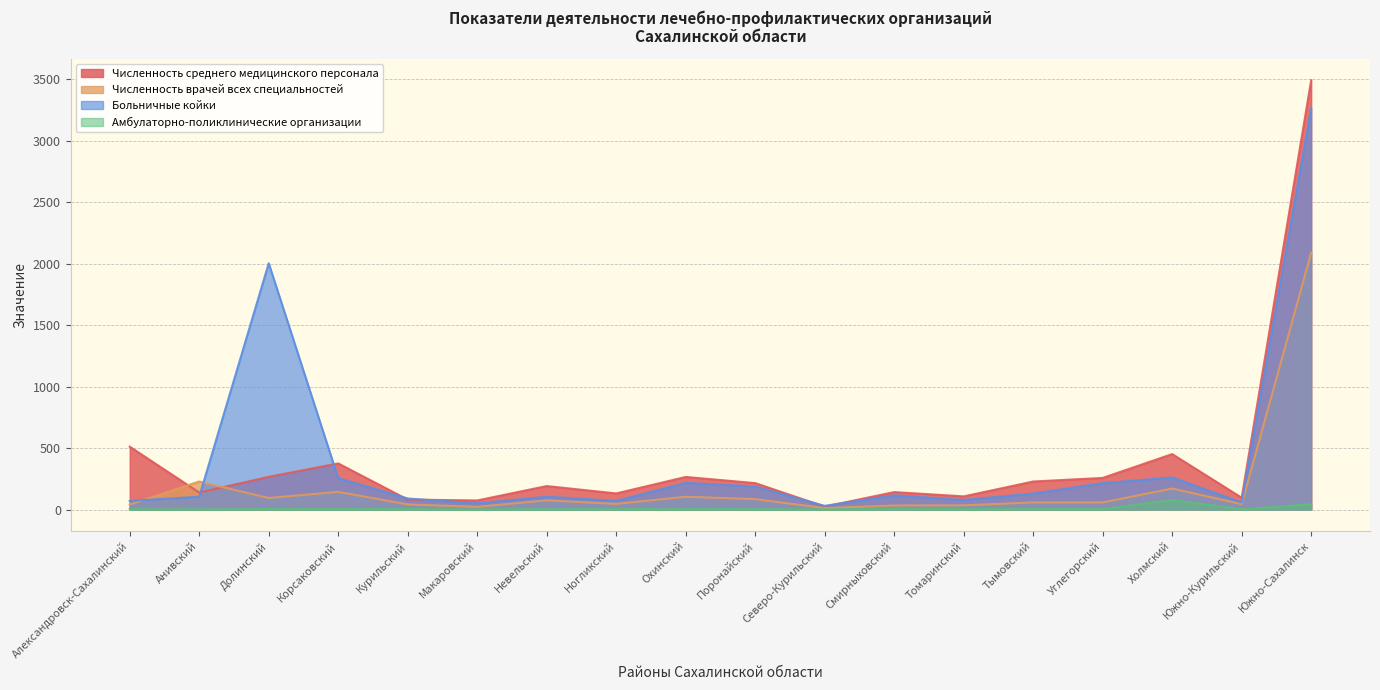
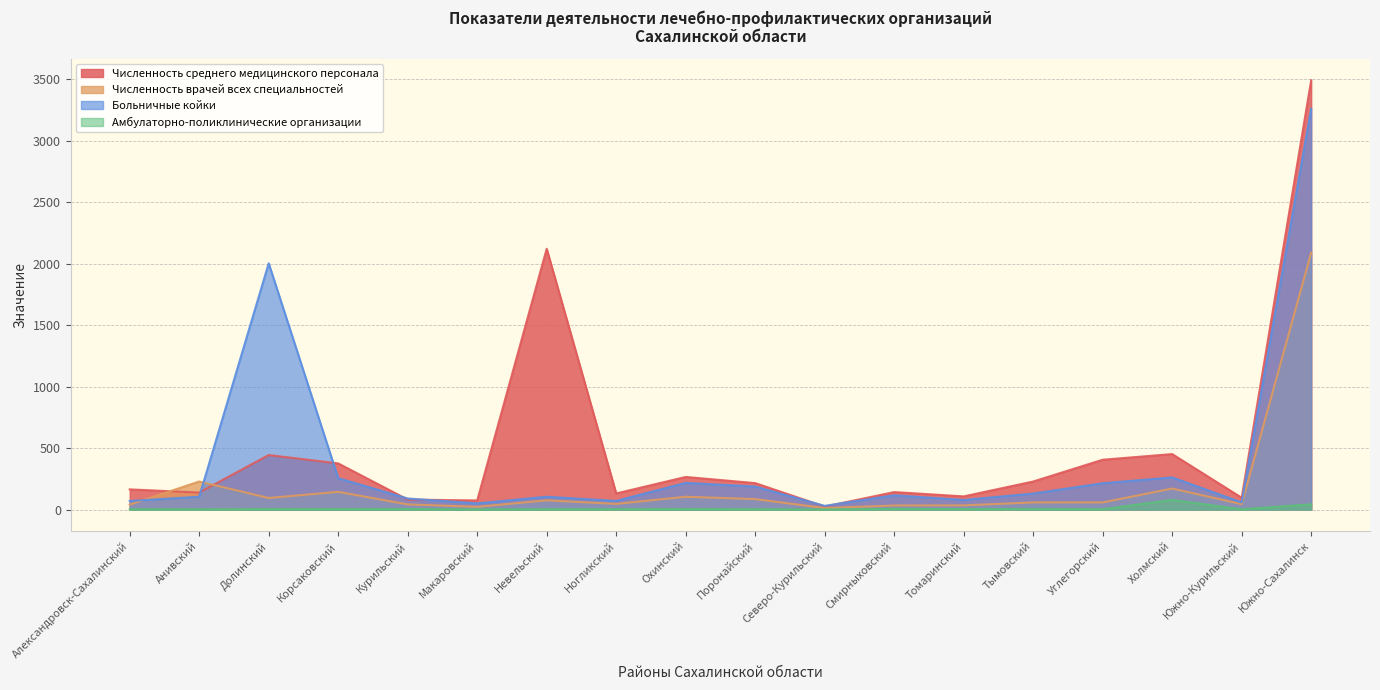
Численность среднего медицинского персонала, Александровск-Сахалинский: 510 -> 160
Численность среднего медицинского персонала, Долинский: 270 -> 440
Численность среднего медицинского персонала, Невельский: 190 -> 2120
Численность среднего медицинского персонала, Углегорский: 260 -> 410
